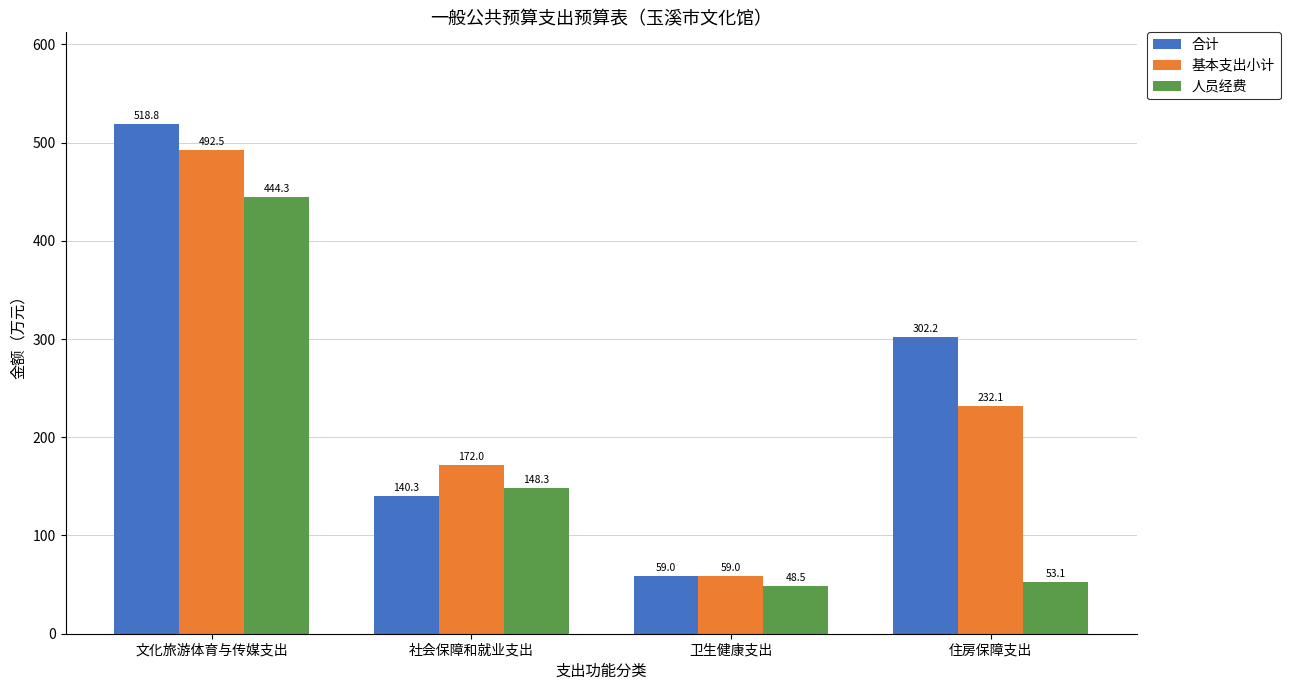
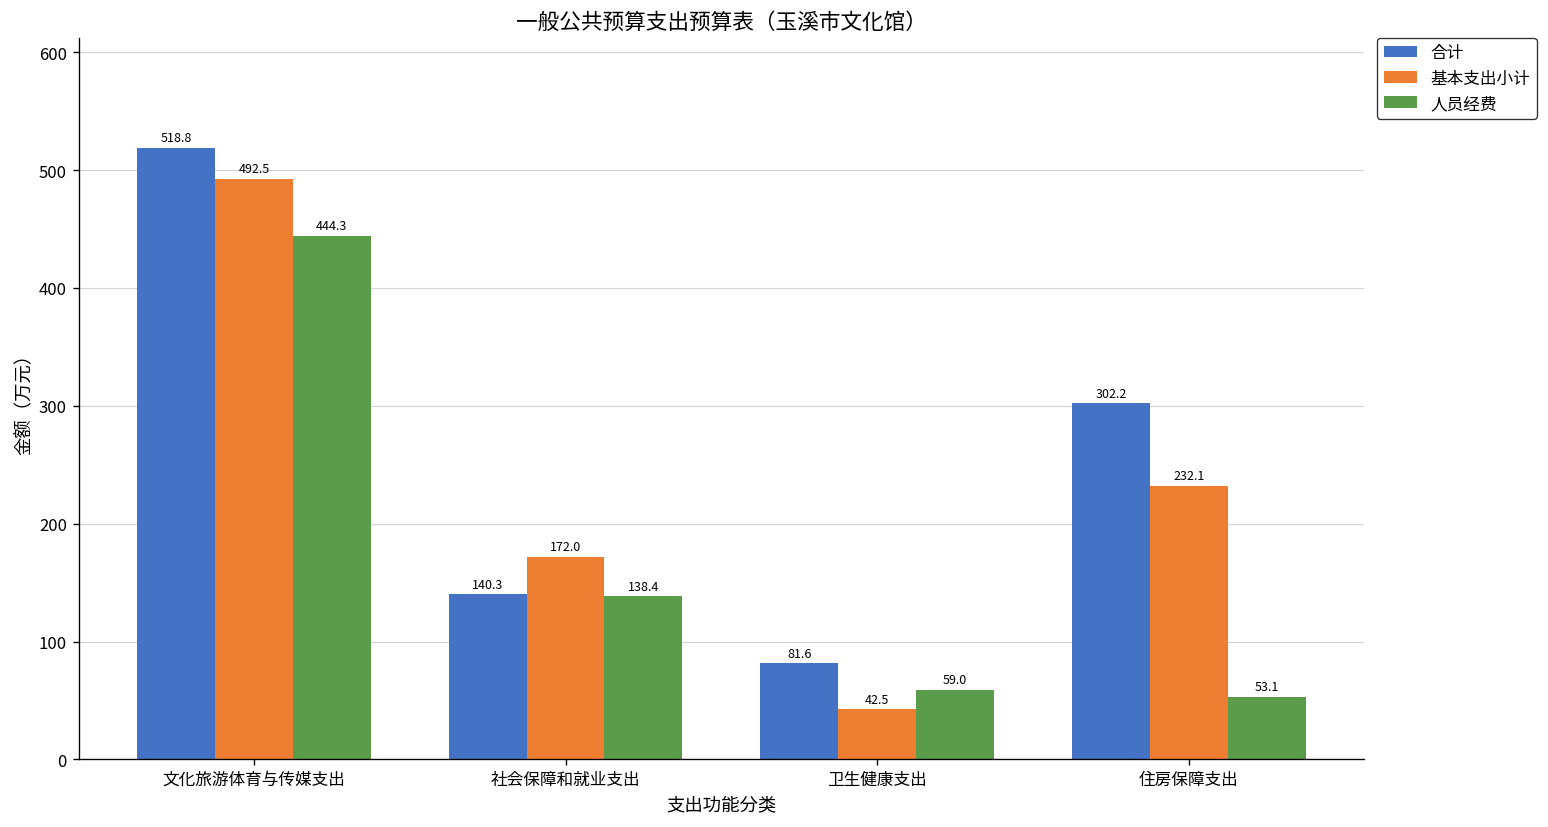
人员经费, 社会保障和就业支出: 148.3 -> 138.4
合计, 卫生健康支出: 59.0 -> 81.6
基本支出小计, 卫生健康支出: 59.0 -> 42.5
人员经费, 卫生健康支出: 48.5 -> 59.0
